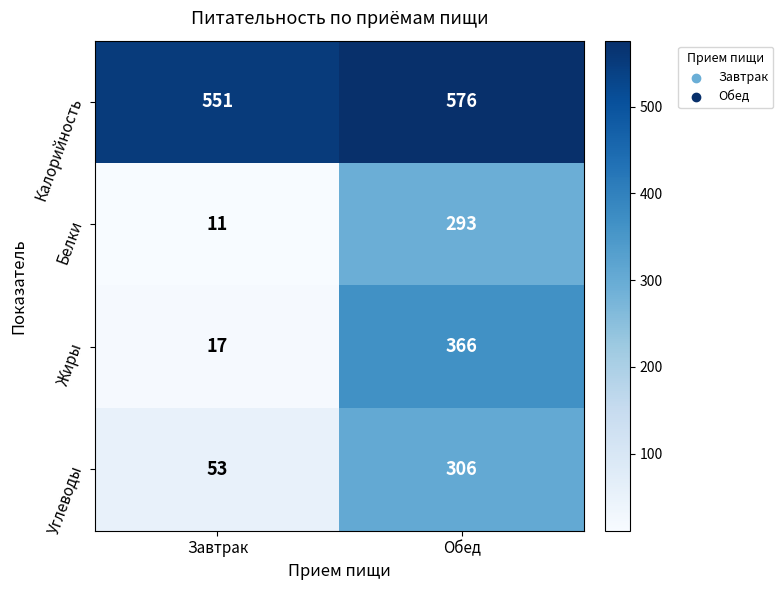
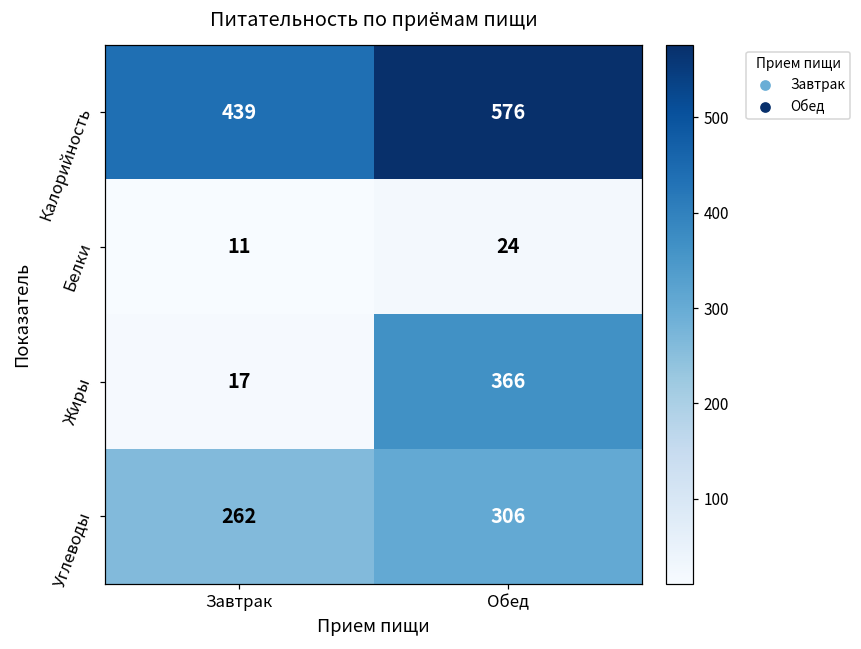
Калорийность, Завтрак: 551 -> 439
Белки, Обед: 293 -> 24
Углеводы, Завтрак: 53 -> 262
